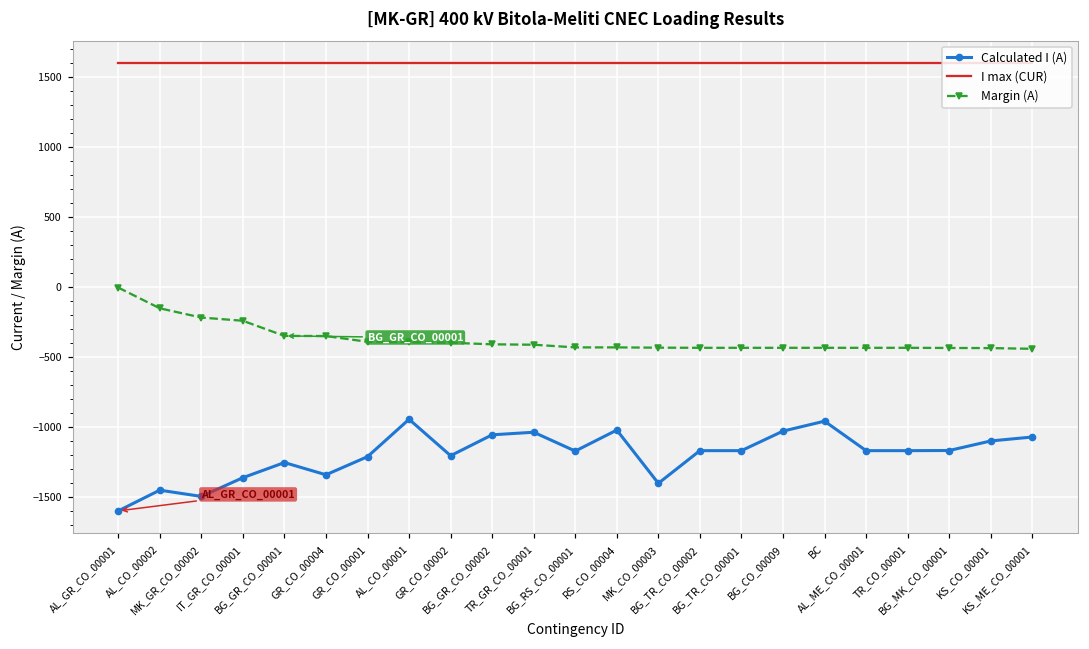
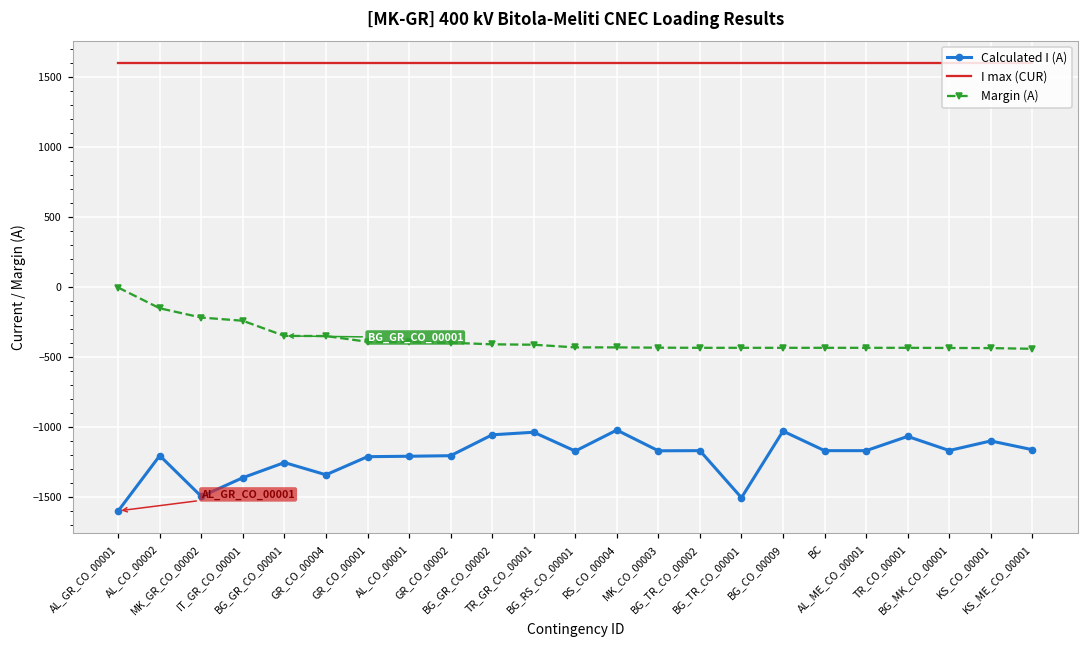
Calculated I (A), AL_CO_00002: -1450 -> -1200
Calculated I (A), AL_CO_00001: -940 -> -1210
Calculated I (A), MK_CO_00003: -1400 -> -1170
Calculated I (A), BG_TR_CO_00001: -1170 -> -1500
Calculated I (A), BC: -960 -> -1170
Calculated I (A), TR_CO_00001: -1170 -> -1070
Calculated I (A), KS_ME_CO_00001: -1070 -> -1160
